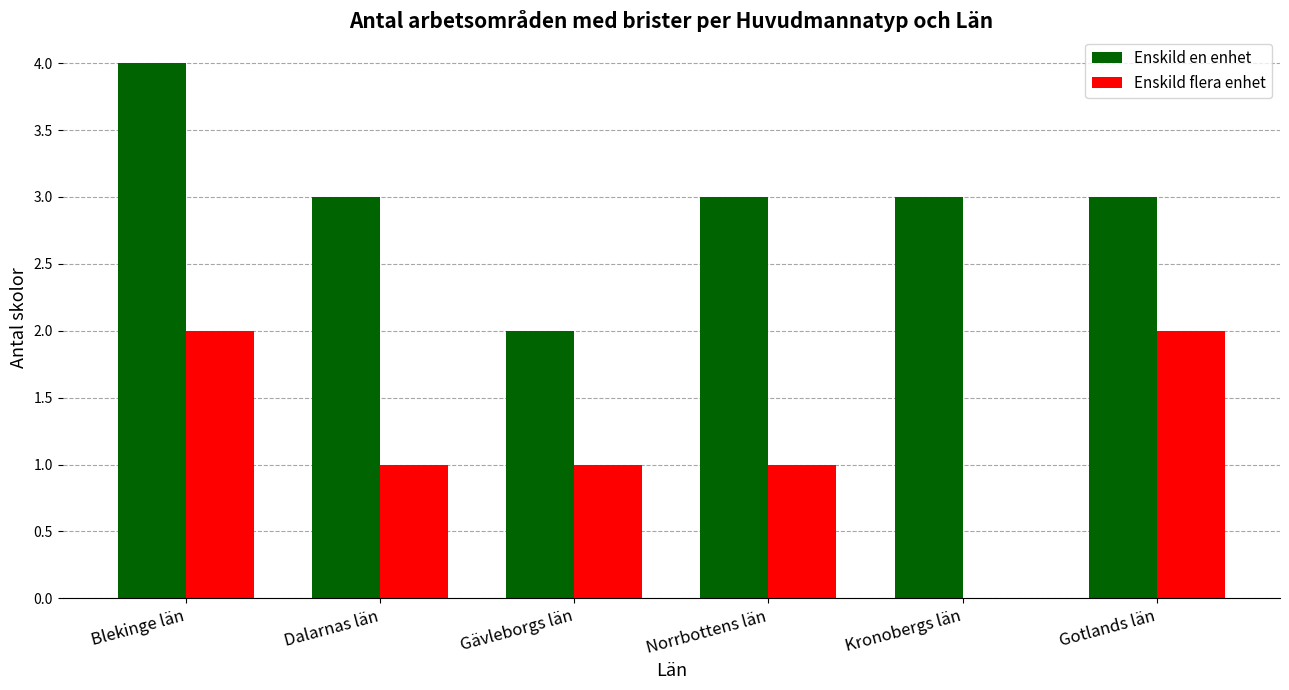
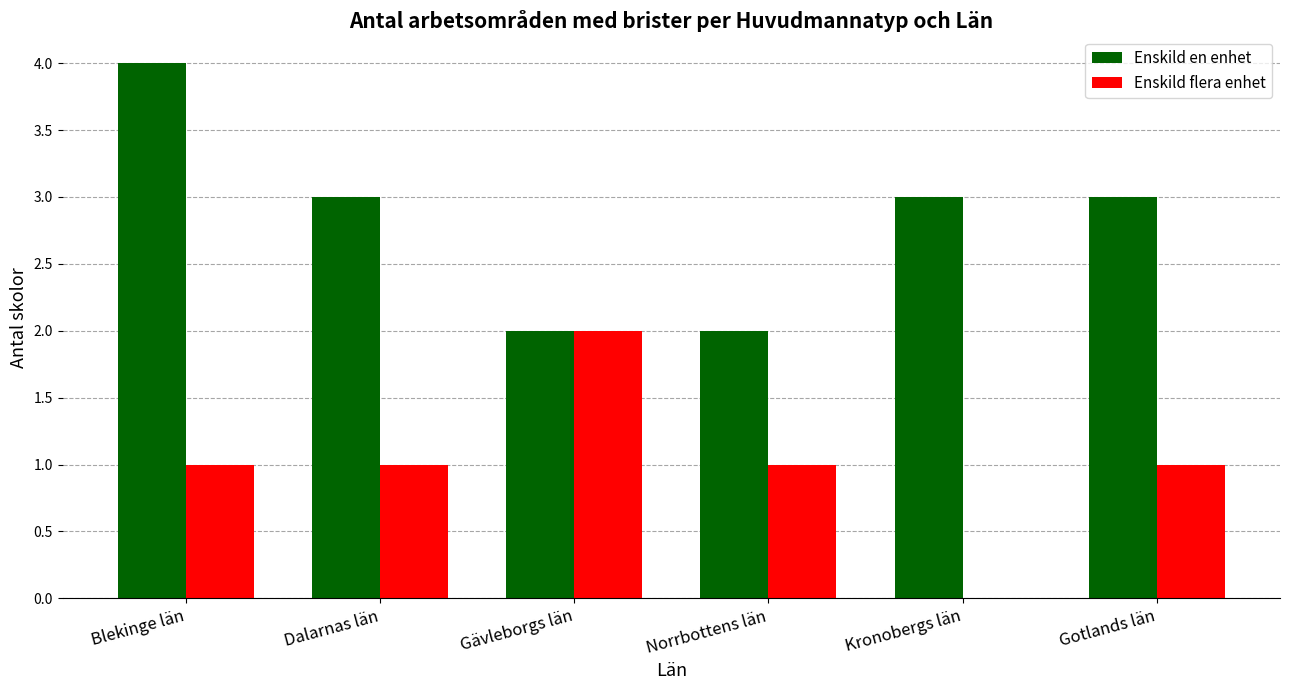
Enskild flera enhet, Blekinge län: 2 -> 1
Enskild flera enhet, Gävleborgs län: 1 -> 2
Enskild en enhet, Norrbottens län: 3 -> 2
Enskild flera enhet, Gotlands län: 2 -> 1
